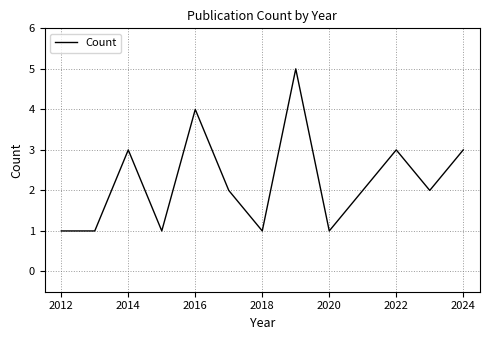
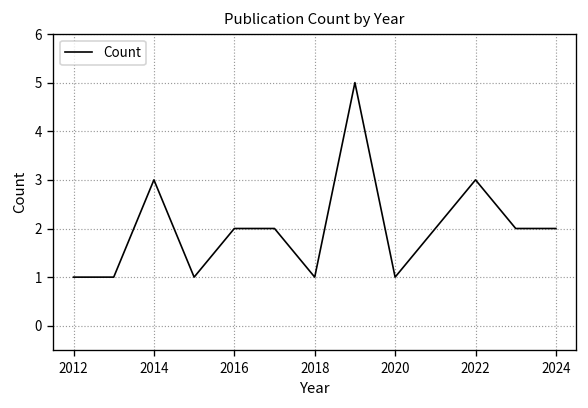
2016: 4 -> 2
2024: 3 -> 2
